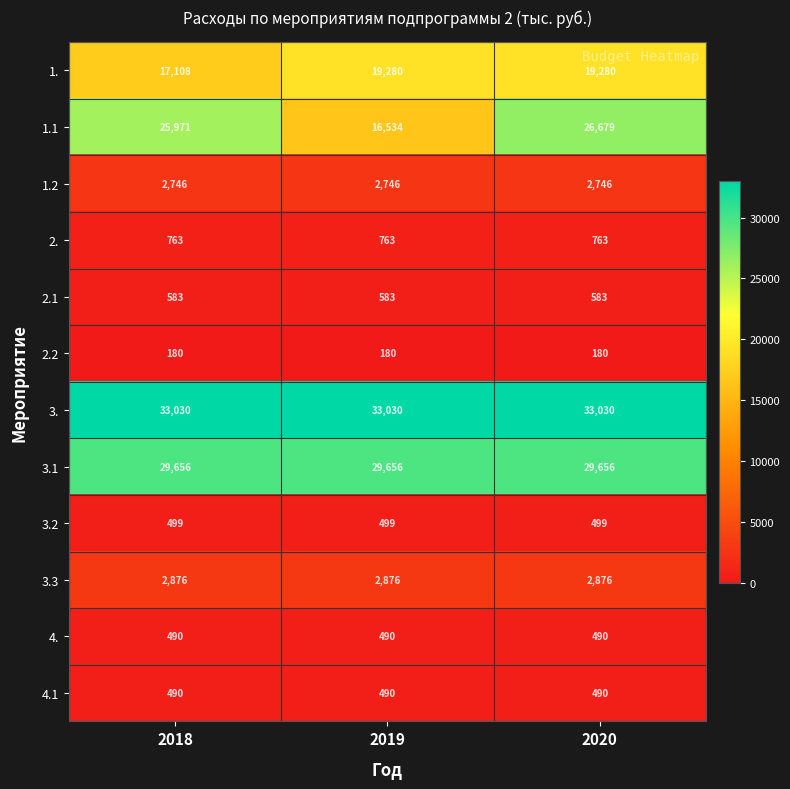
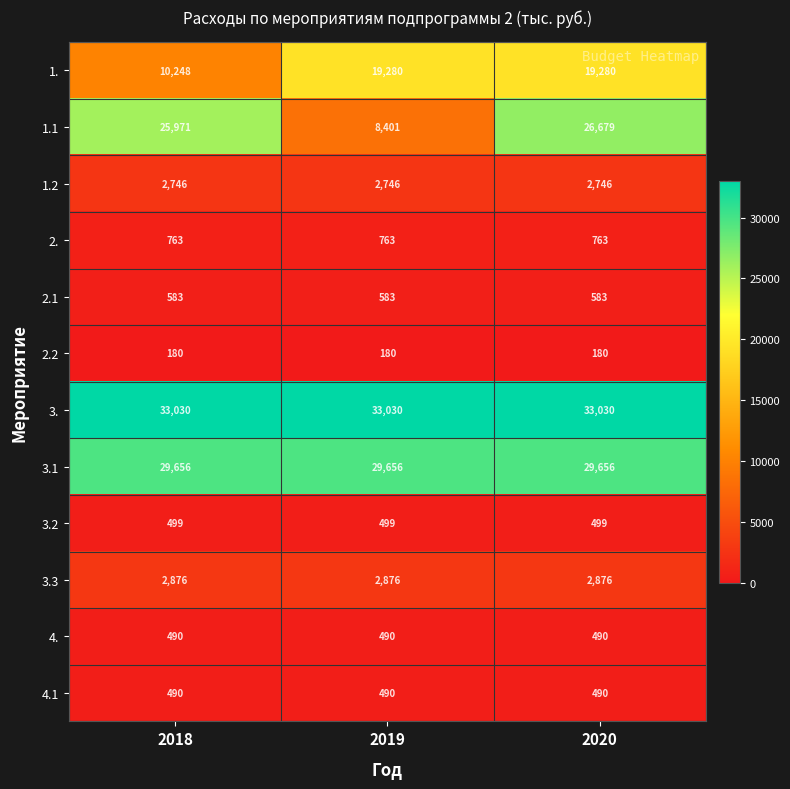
1., 2018: 17,108 -> 10,248
1.1, 2019: 16,534 -> 8,401
